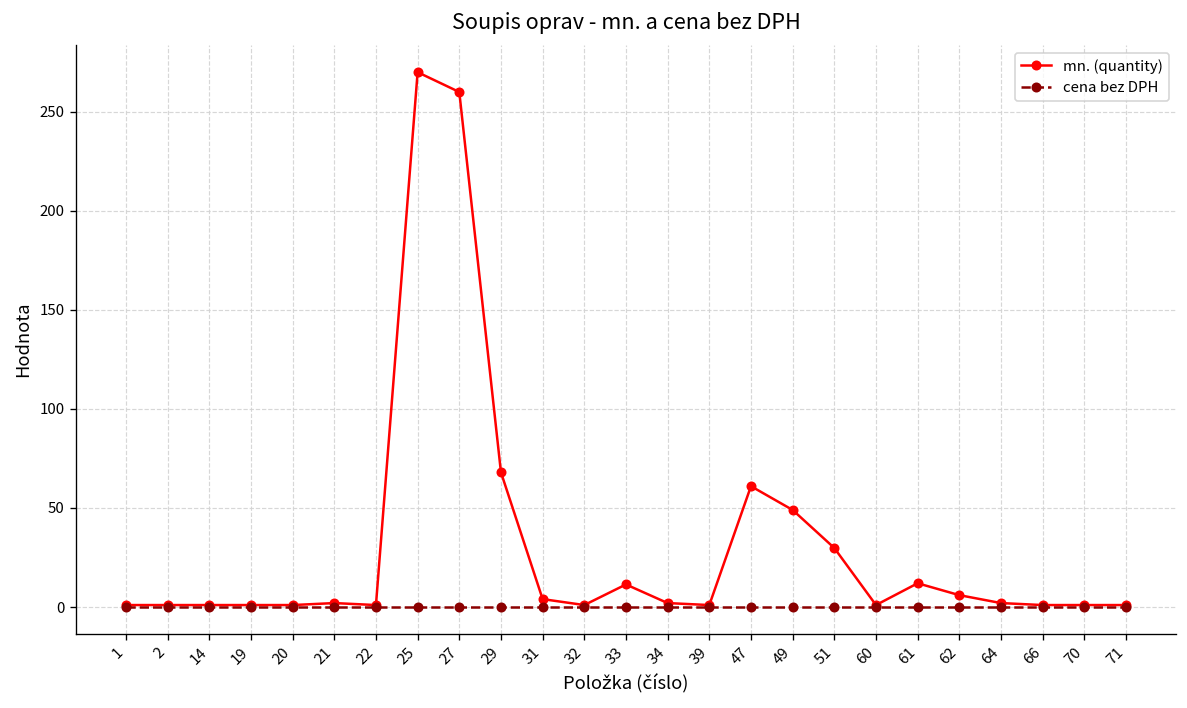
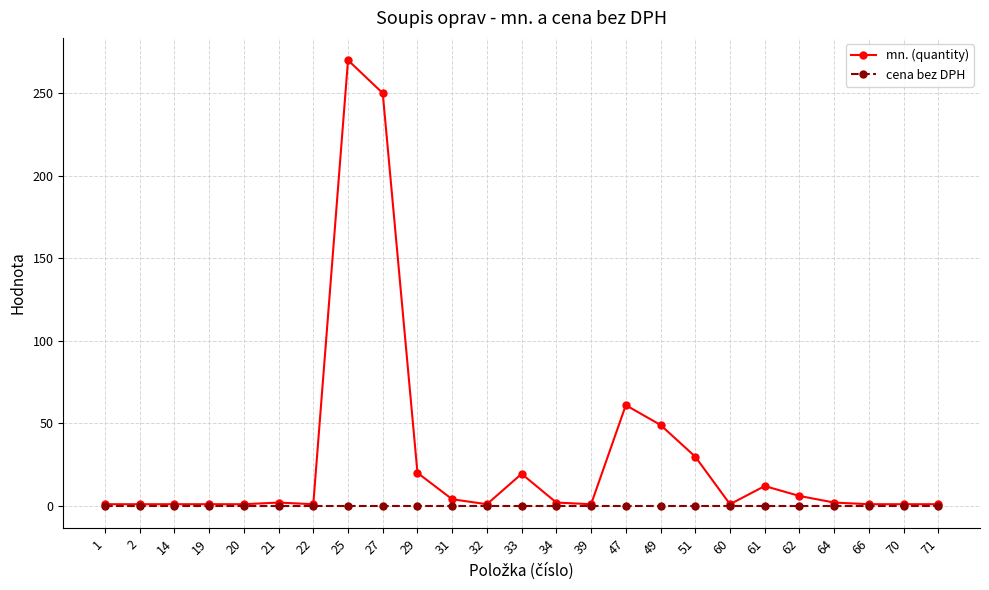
mn. (quantity), 27: 260 -> 250
mn. (quantity), 29: 68 -> 20
mn. (quantity), 33: 11 -> 19
